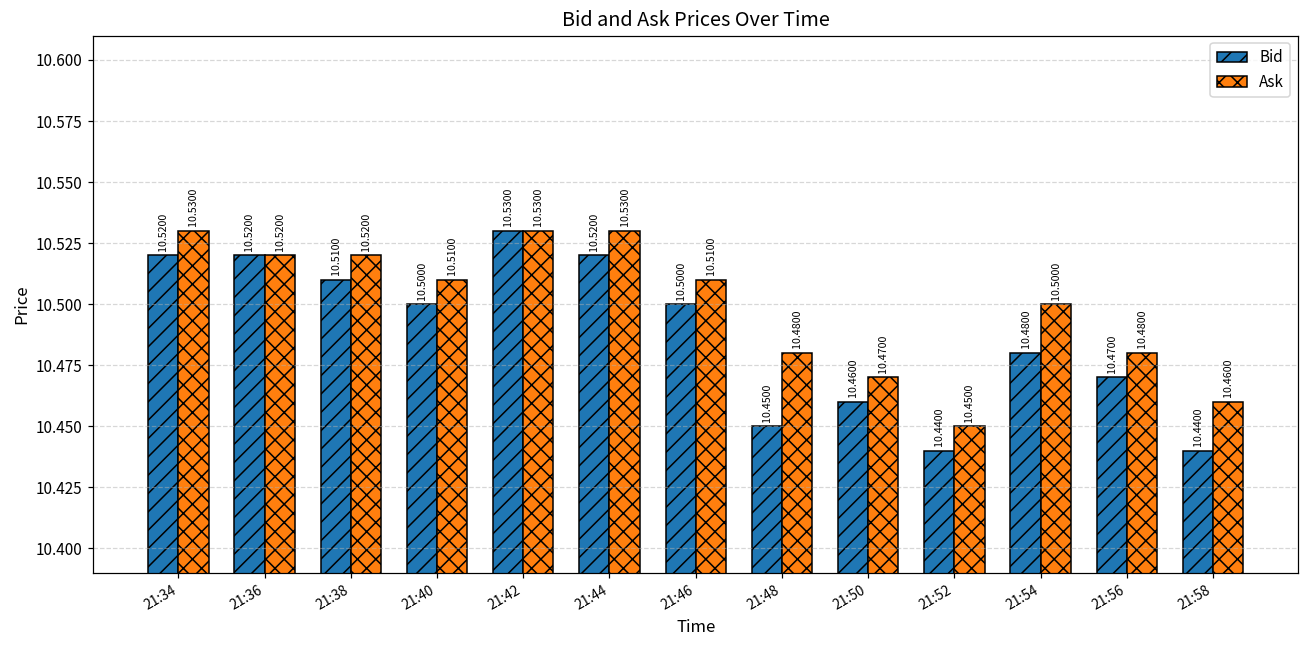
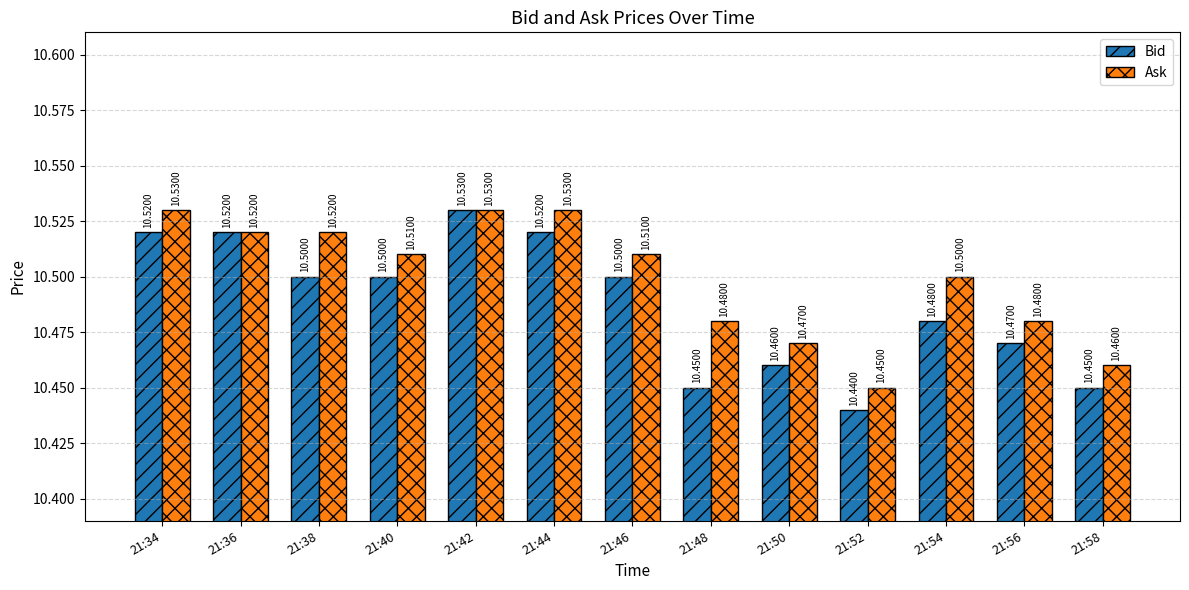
Bid, 21:38: 10.5100 -> 10.5000
Bid, 21:58: 10.4400 -> 10.4500
